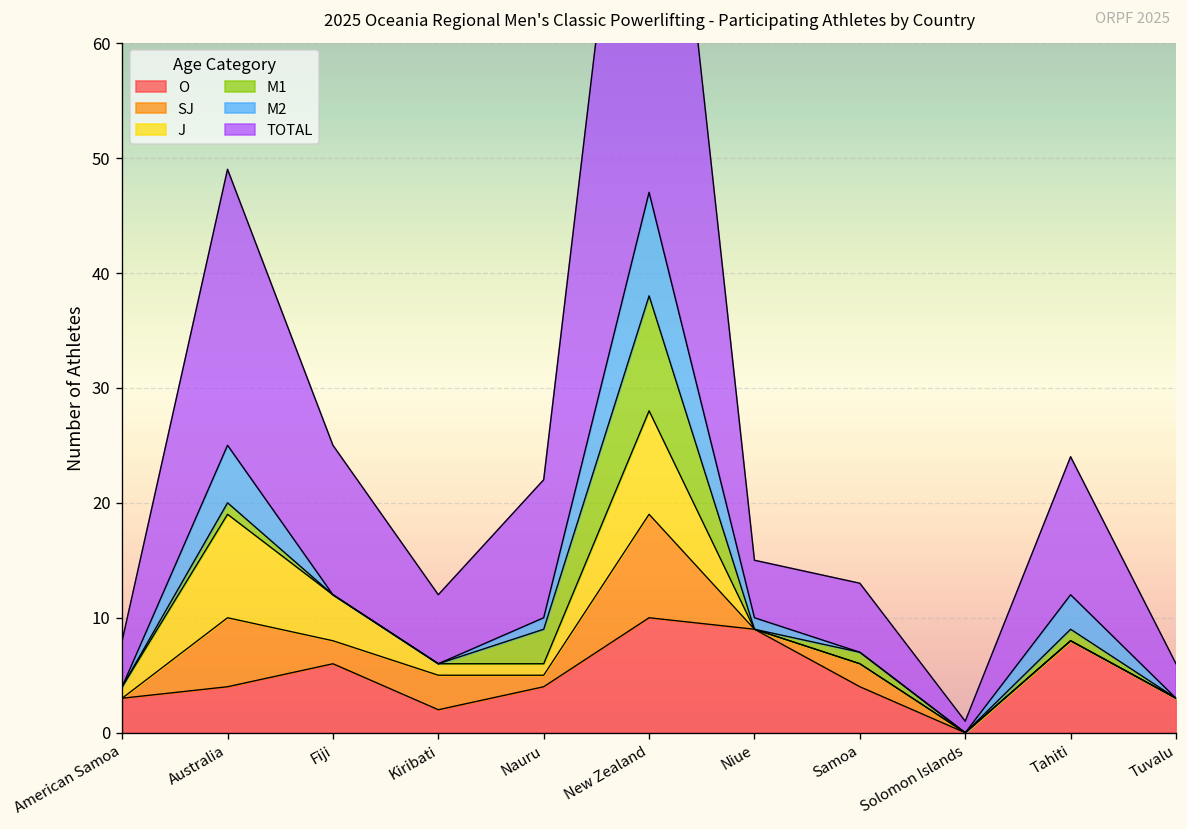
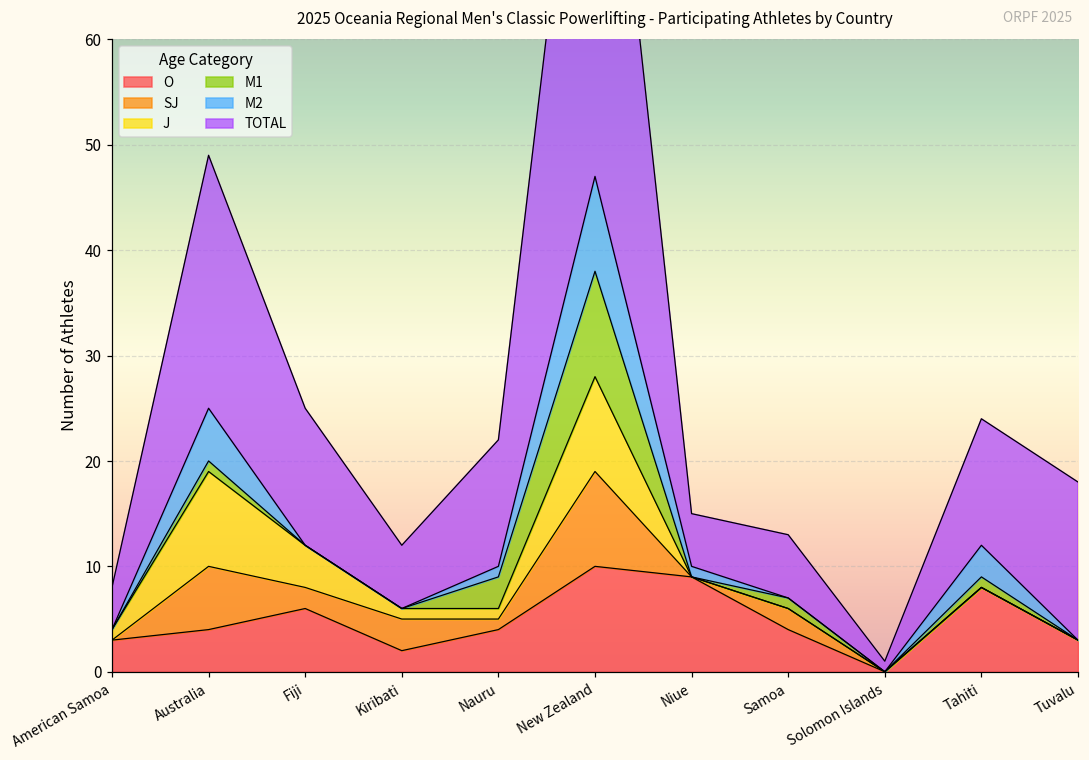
TOTAL, Tuvalu: 3 -> 15
